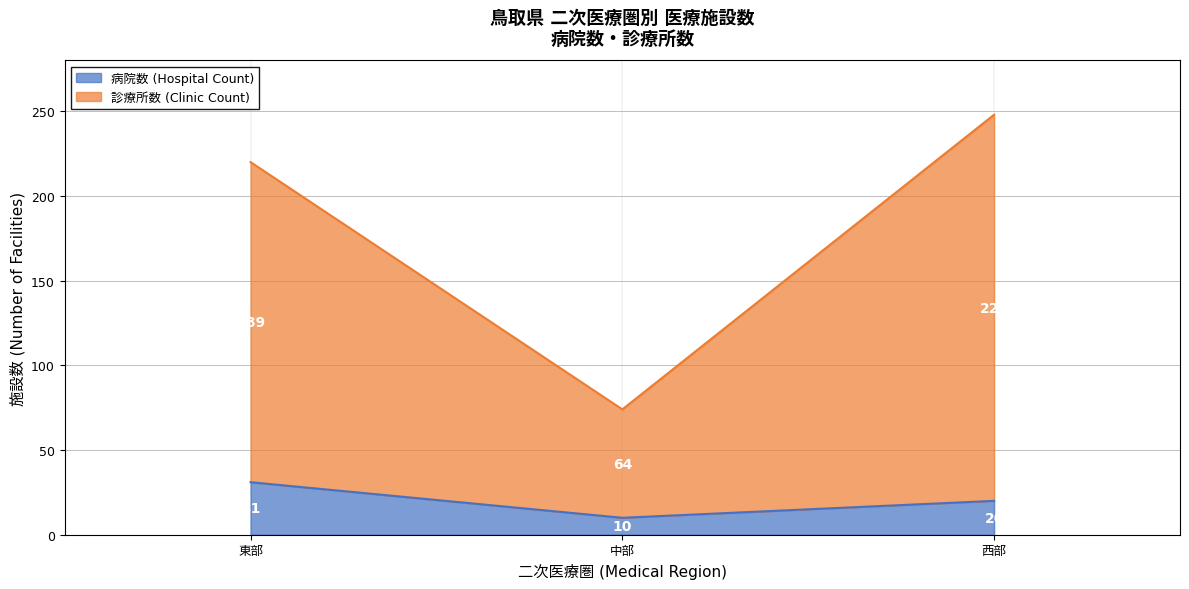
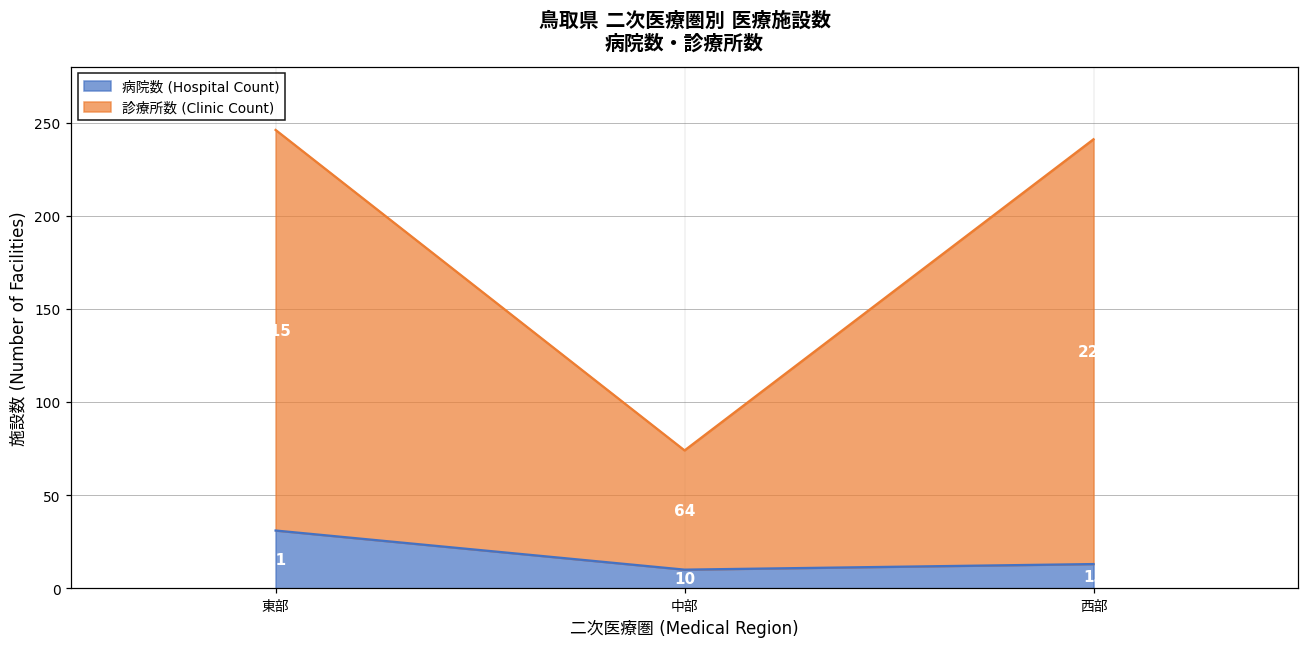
診療所数 (Clinic Count), 東部: 189 -> 215
病院数 (Hospital Count), 西部: 20 -> 13
